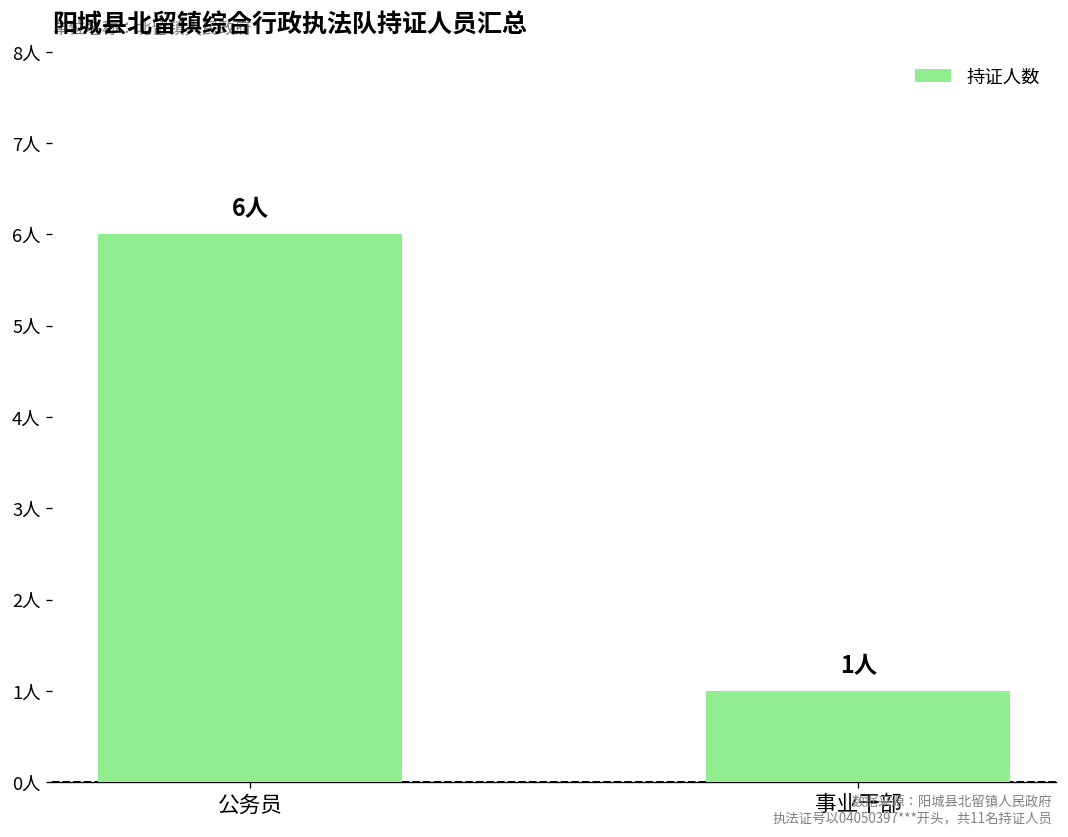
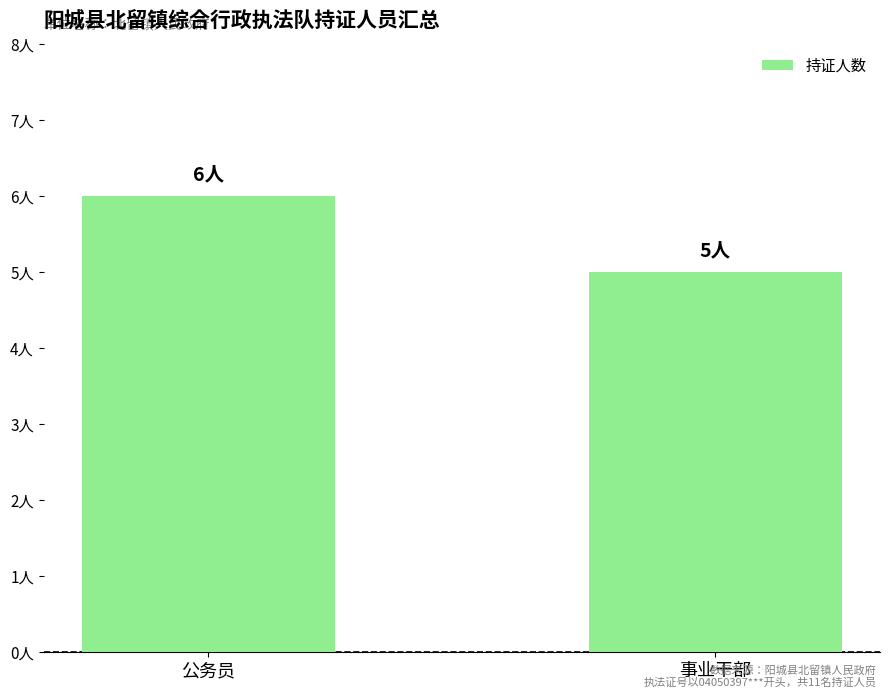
事业干部: 1人 -> 5人
